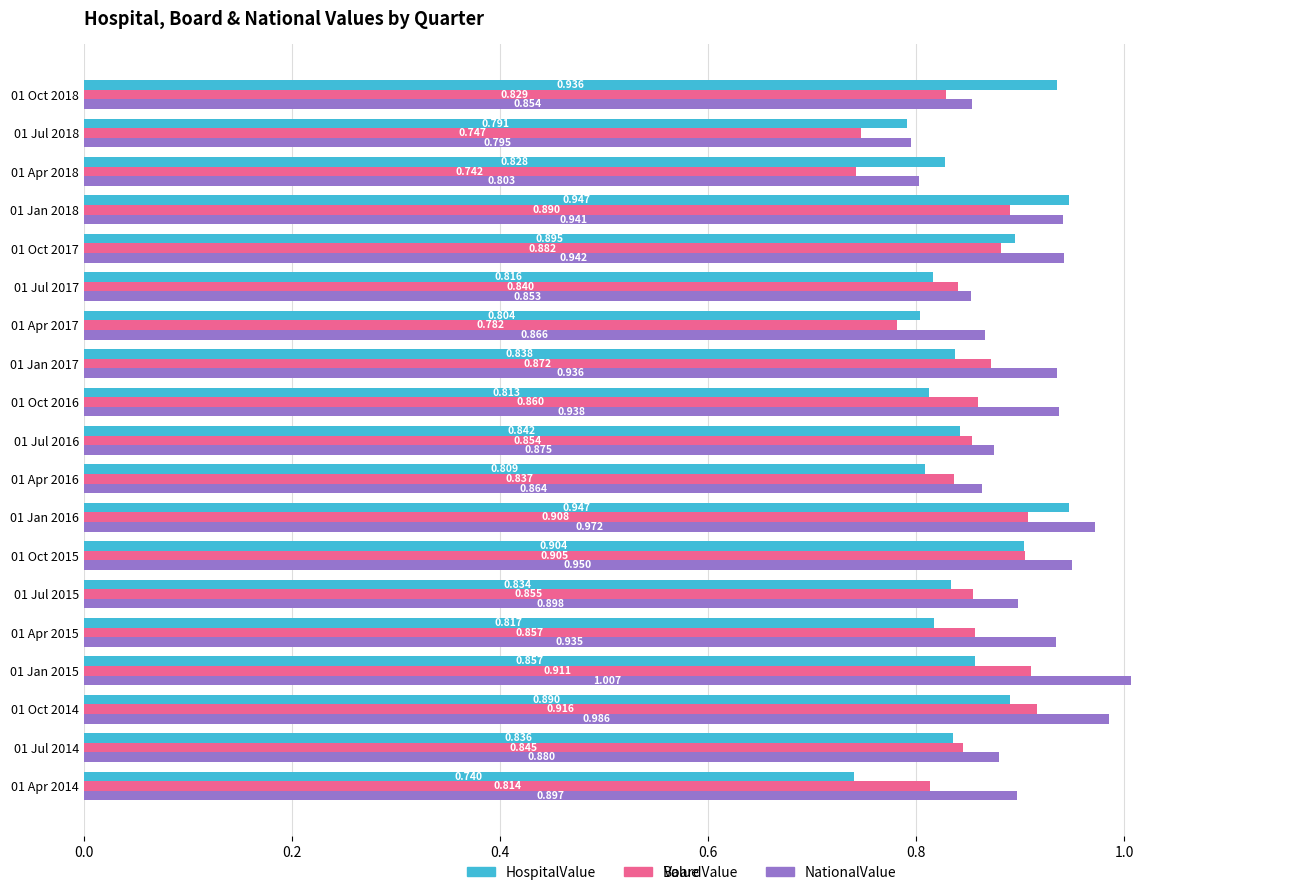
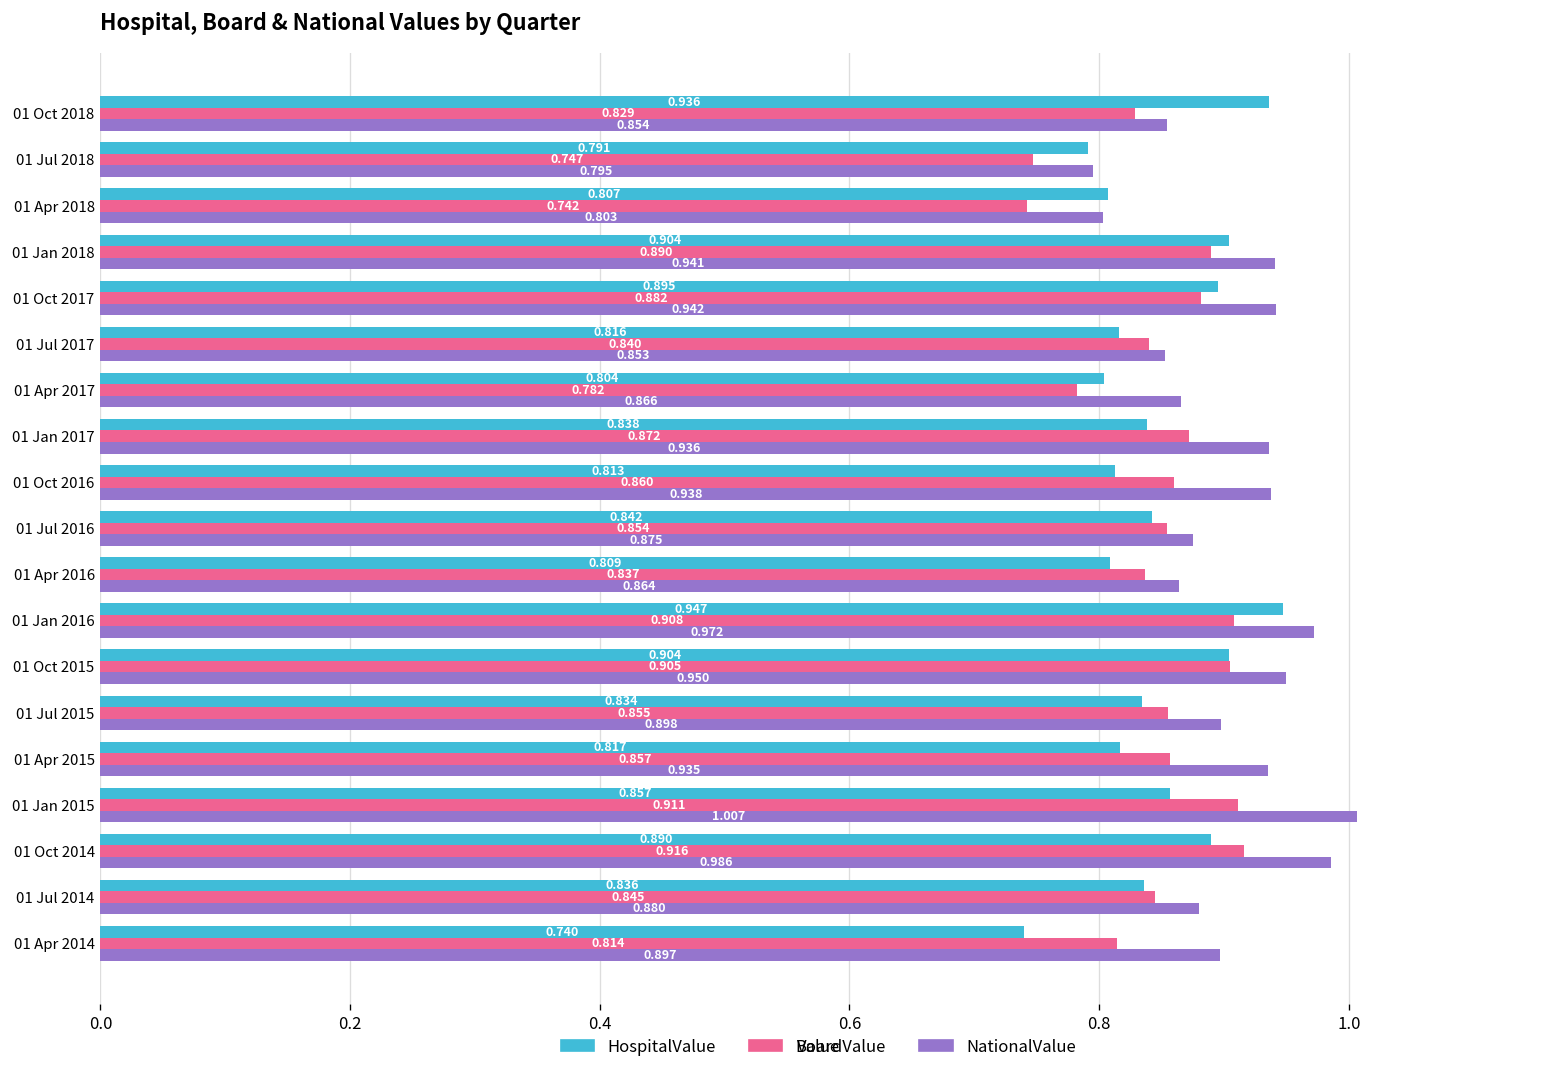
HospitalValue, 01 Apr 2018: 0.828 -> 0.807
HospitalValue, 01 Jan 2018: 0.947 -> 0.904
